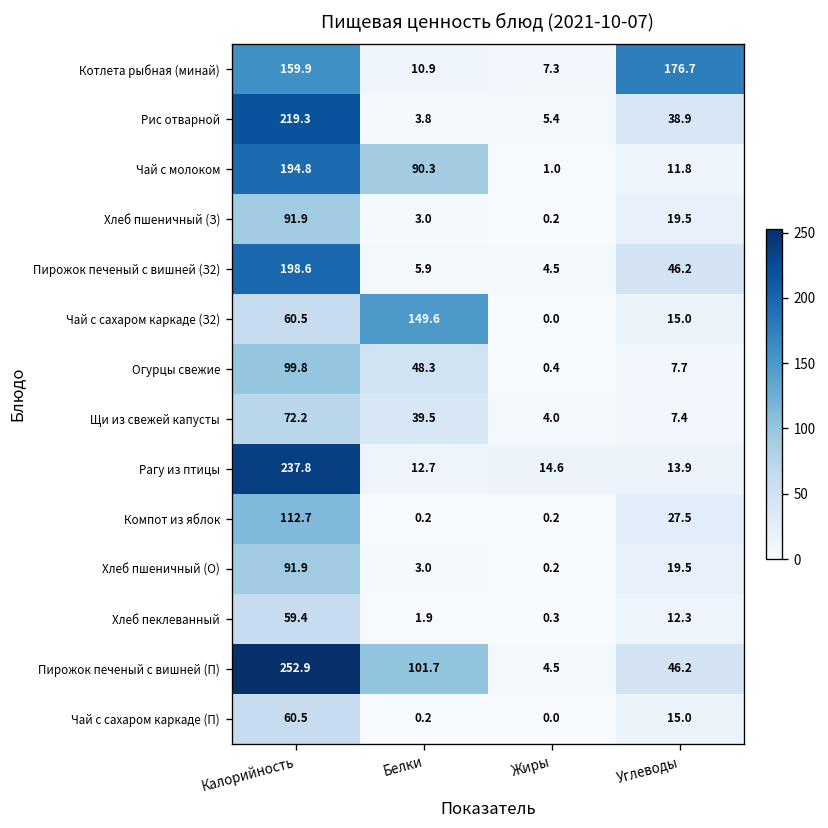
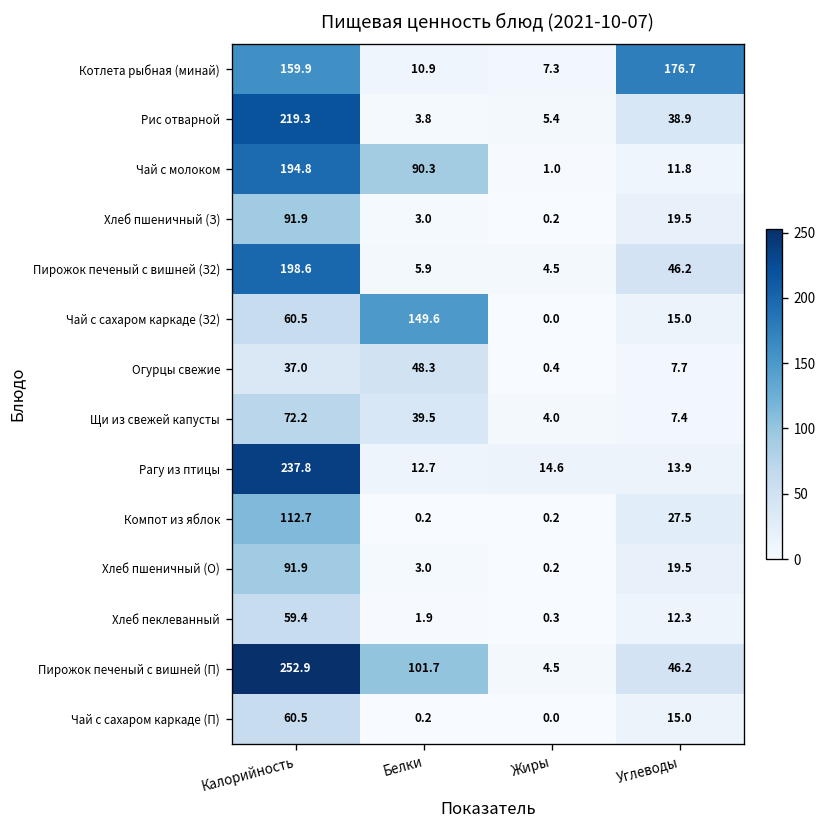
Огурцы свежие, Калорийность: 99.8 -> 37.0
